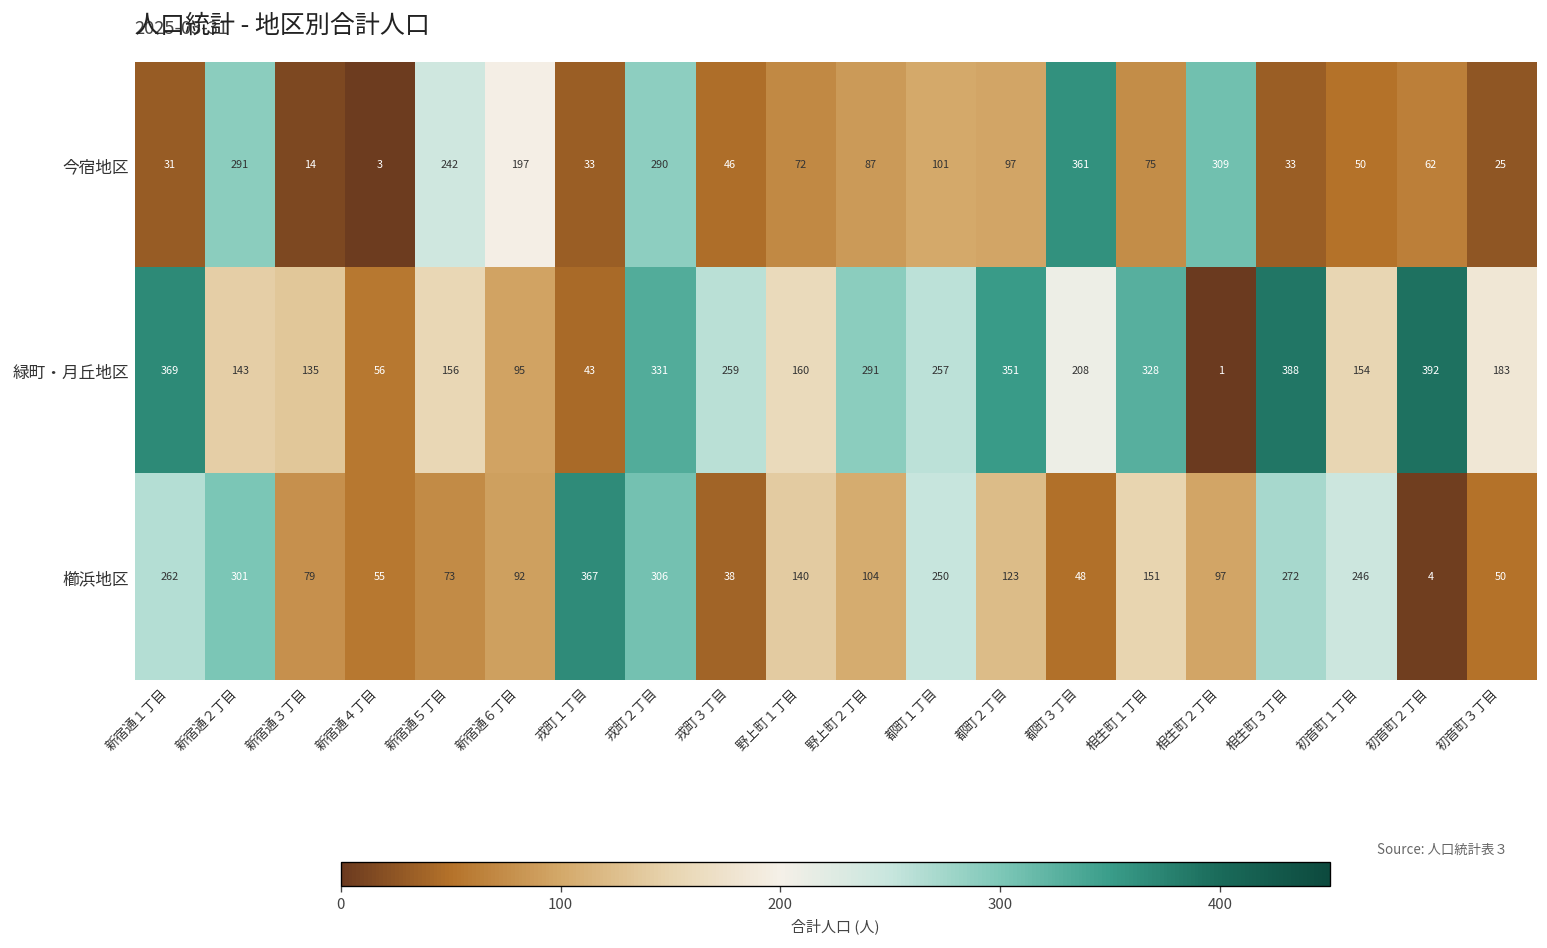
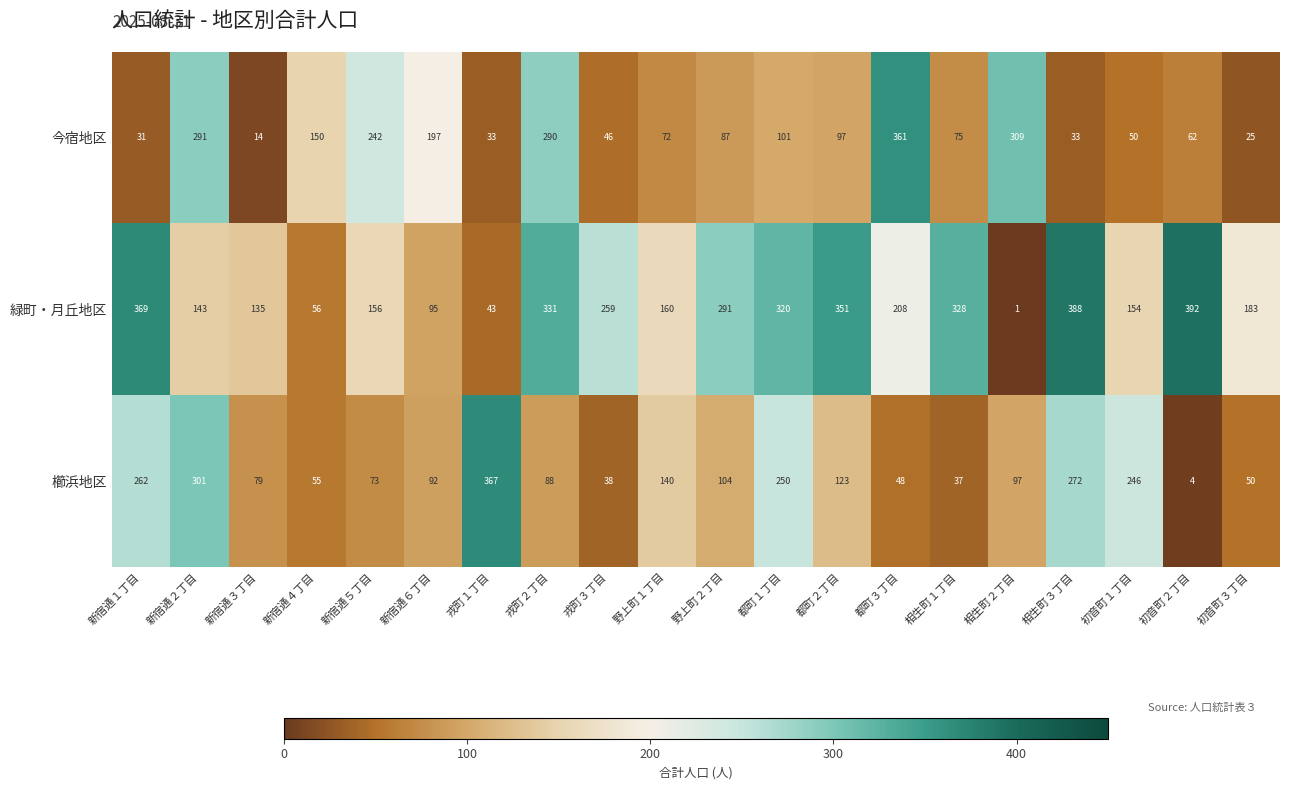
今宿地区, 新宿通４丁目: 3 -> 150
緑町・月丘地区, 都町１丁目: 257 -> 320
櫛浜地区, 戎町２丁目: 306 -> 88
櫛浜地区, 相生町１丁目: 151 -> 37
